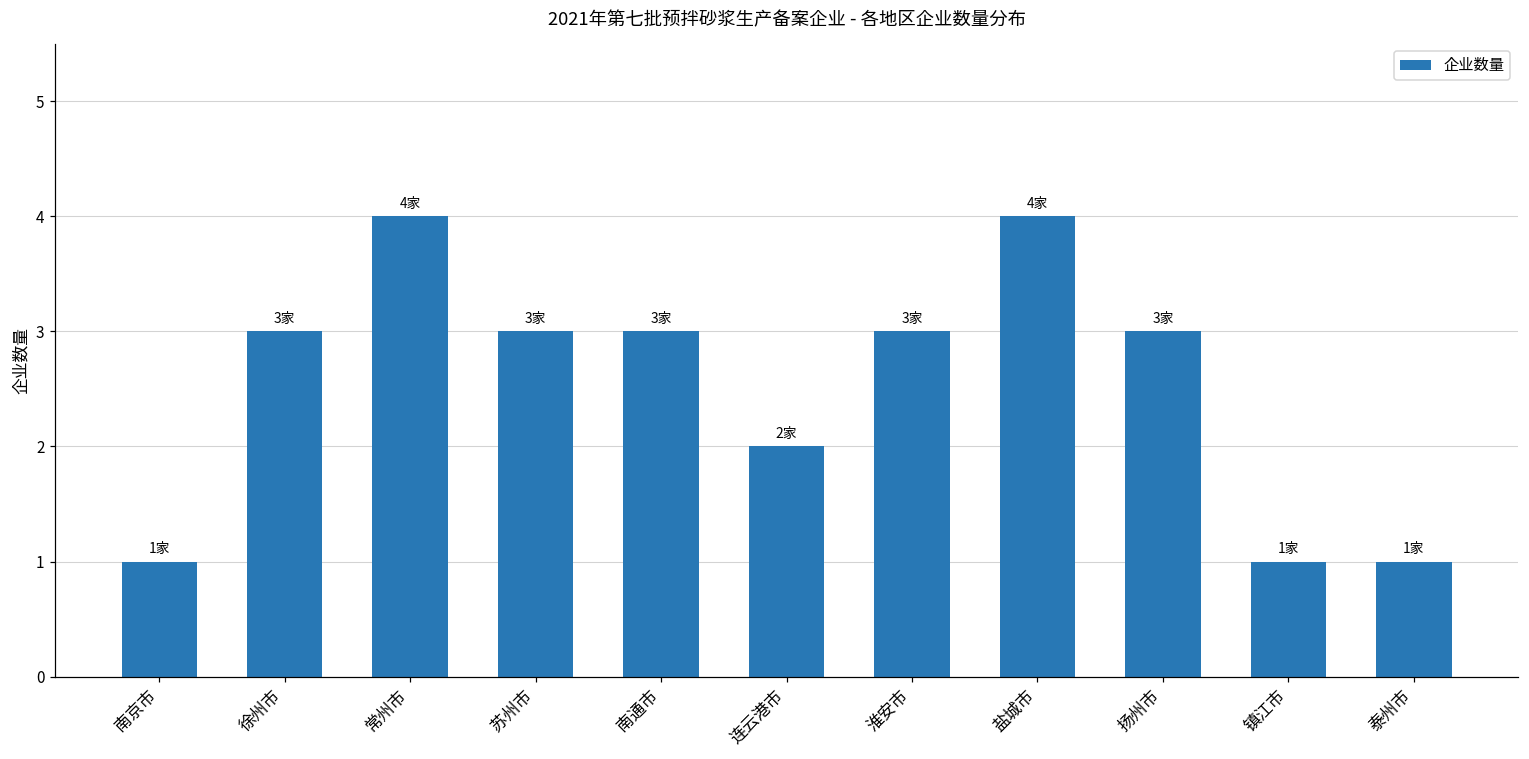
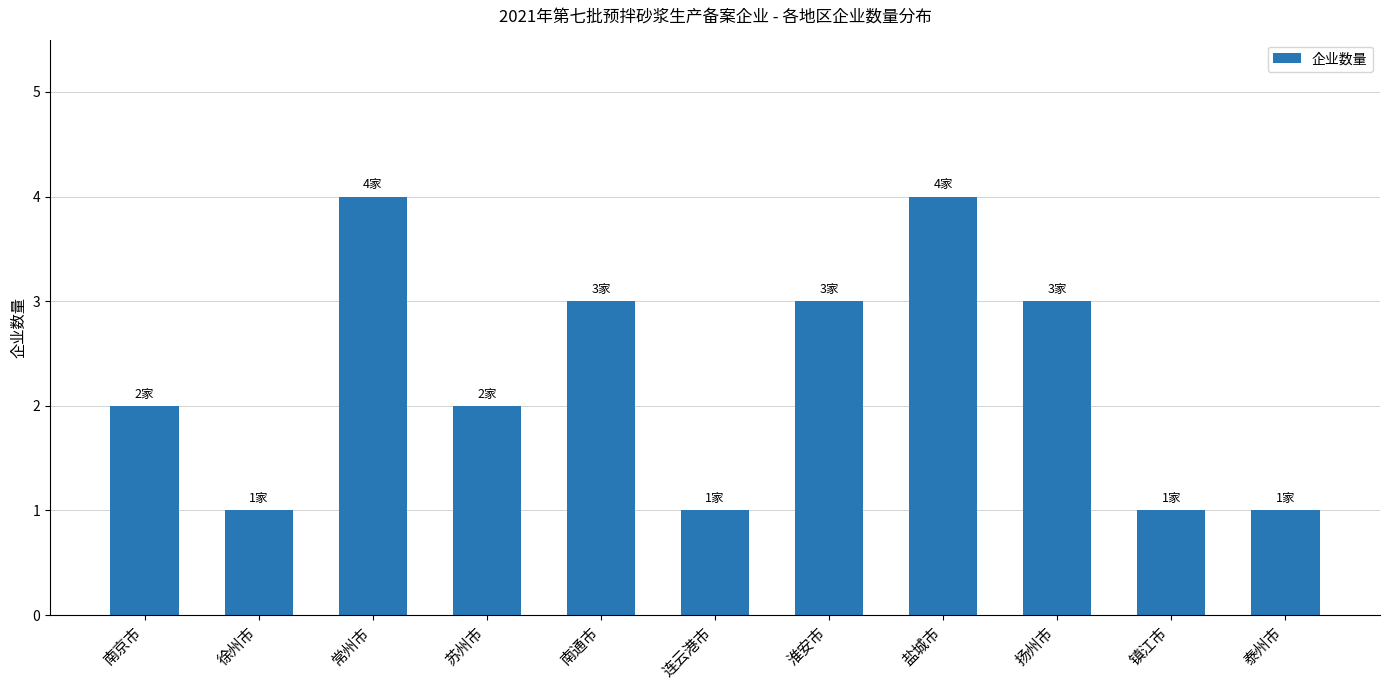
南京市: 1家 -> 2家
徐州市: 3家 -> 1家
苏州市: 3家 -> 2家
连云港市: 2家 -> 1家
